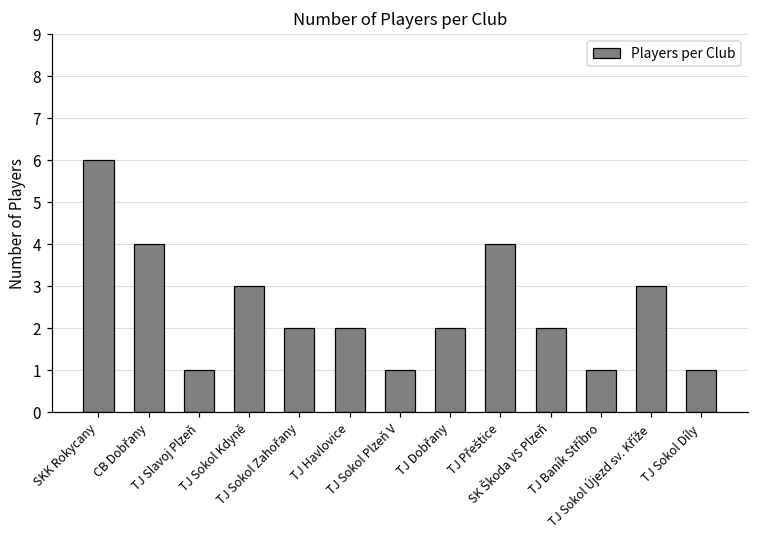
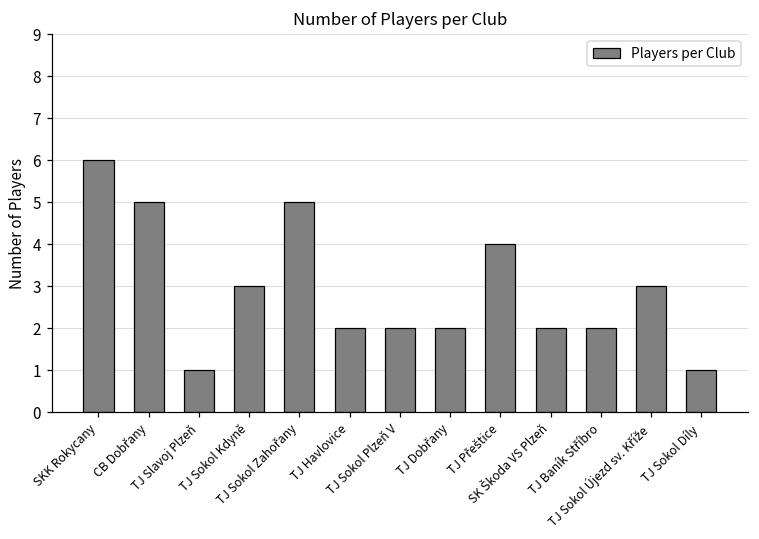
CB Dobřany: 4 -> 5
TJ Sokol Zahořany: 2 -> 5
TJ Sokol Plzeň V: 1 -> 2
TJ Baník Stříbro: 1 -> 2
